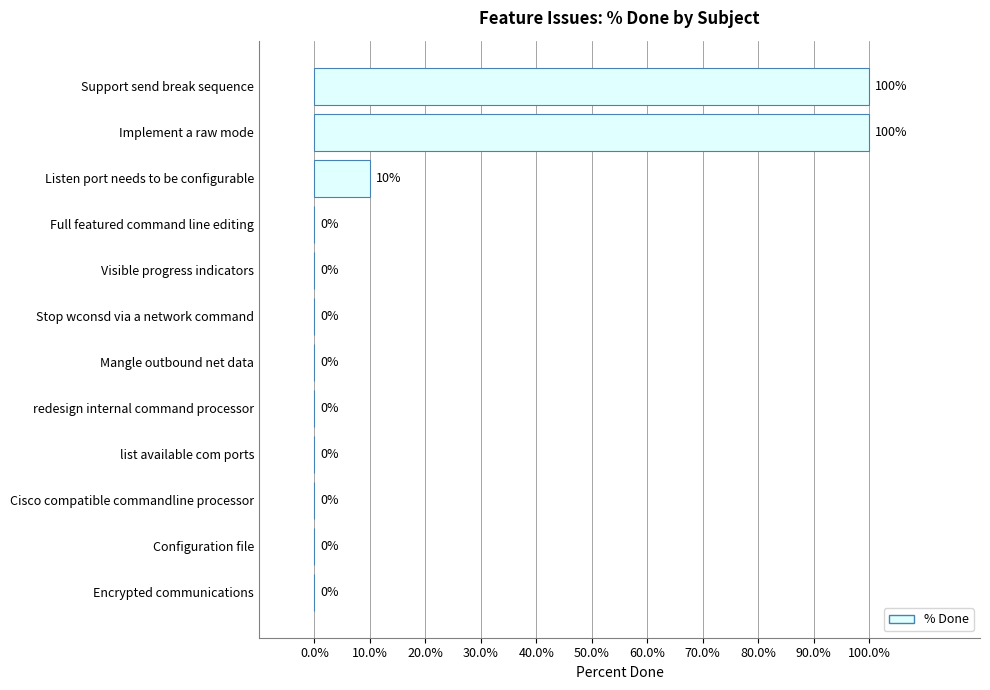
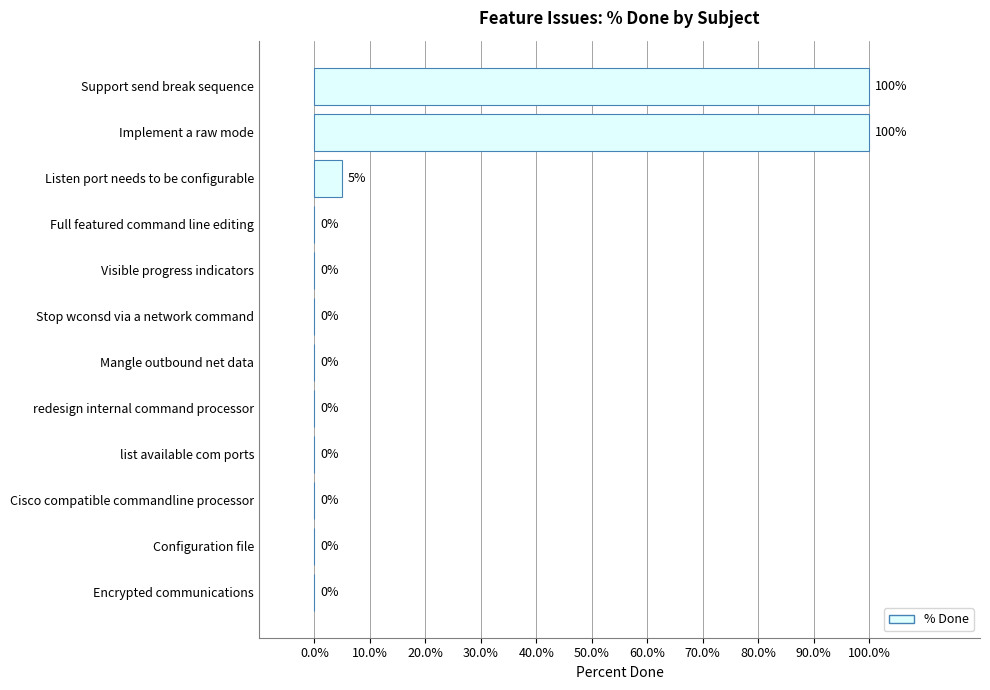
Listen port needs to be configurable: 10% -> 5%
